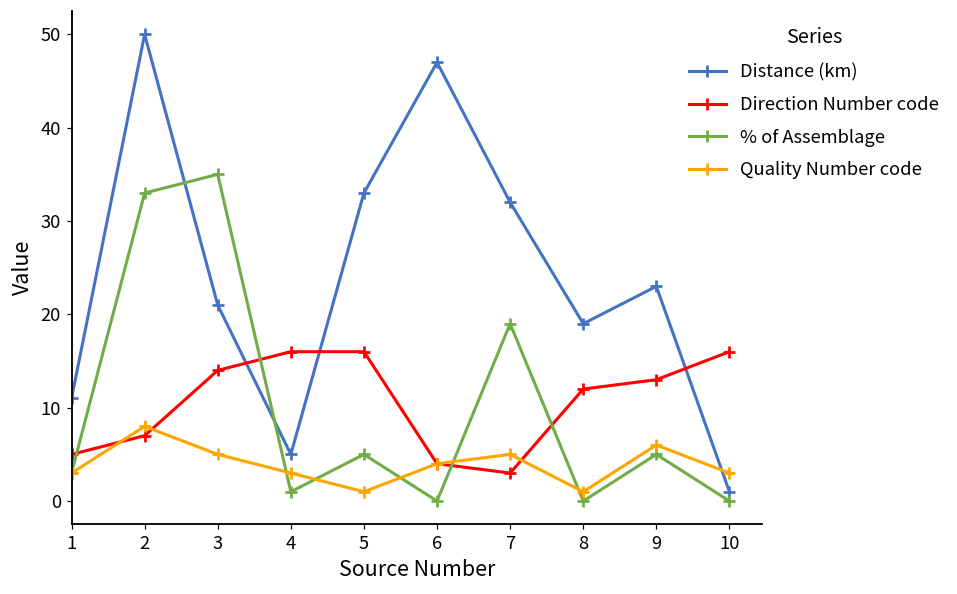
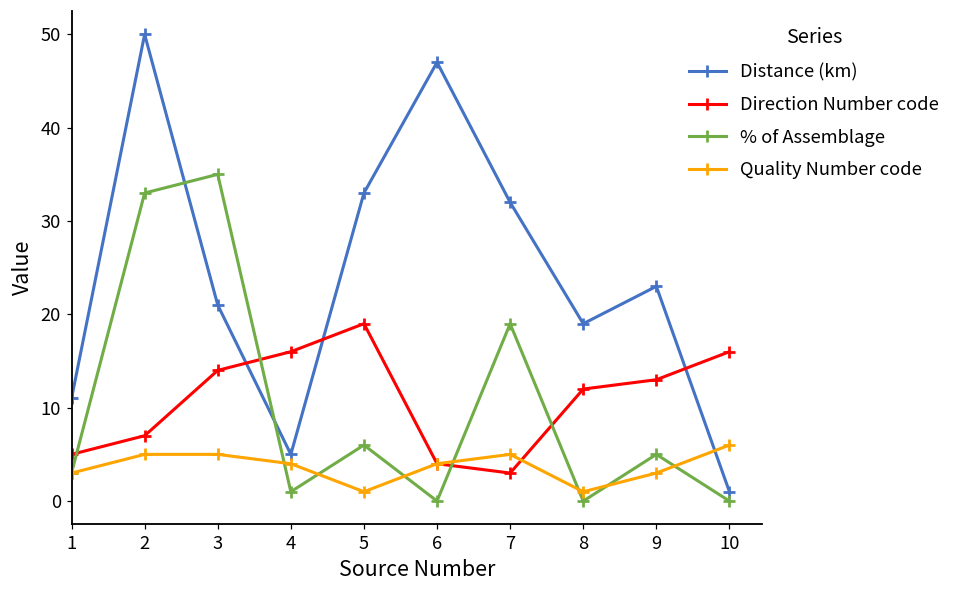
Quality Number code, 2: 8 -> 5
Quality Number code, 4: 3 -> 4
Direction Number code, 5: 16 -> 19
% of Assemblage, 5: 5 -> 6
Quality Number code, 9: 6 -> 3
Quality Number code, 10: 3 -> 6
